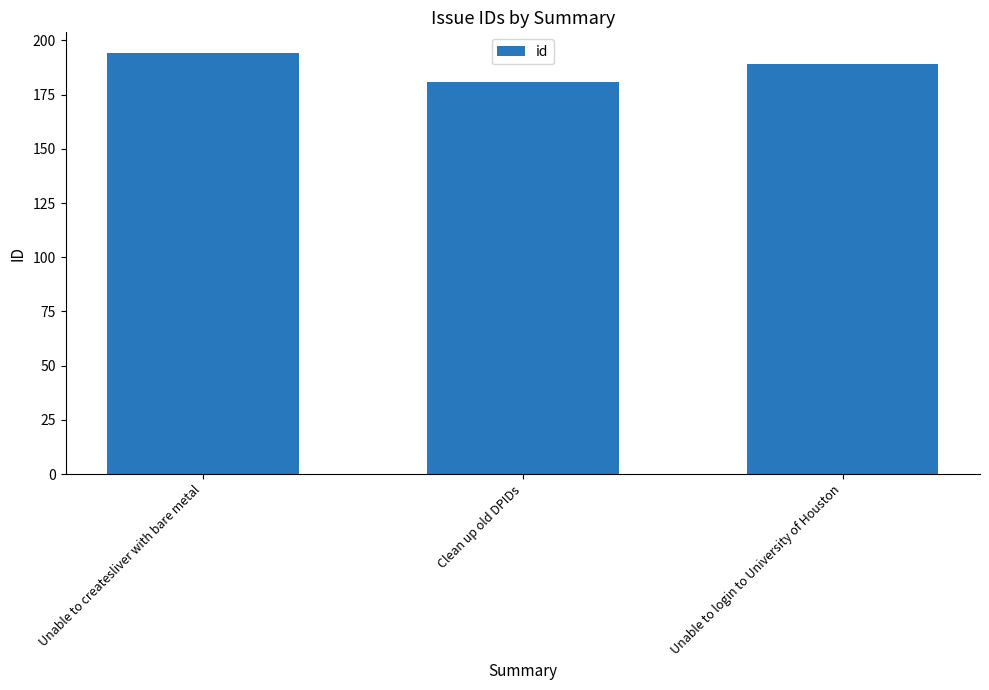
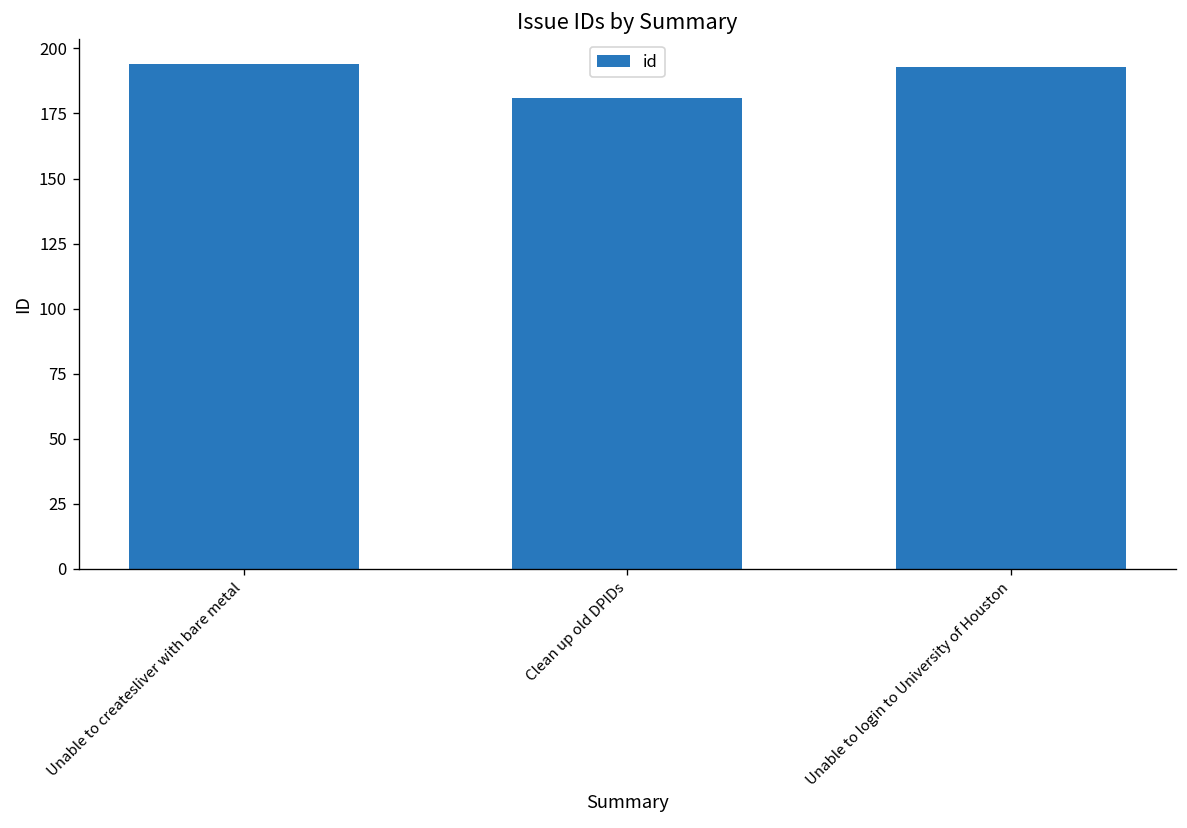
Unable to login to University of Houston: 189 -> 193
